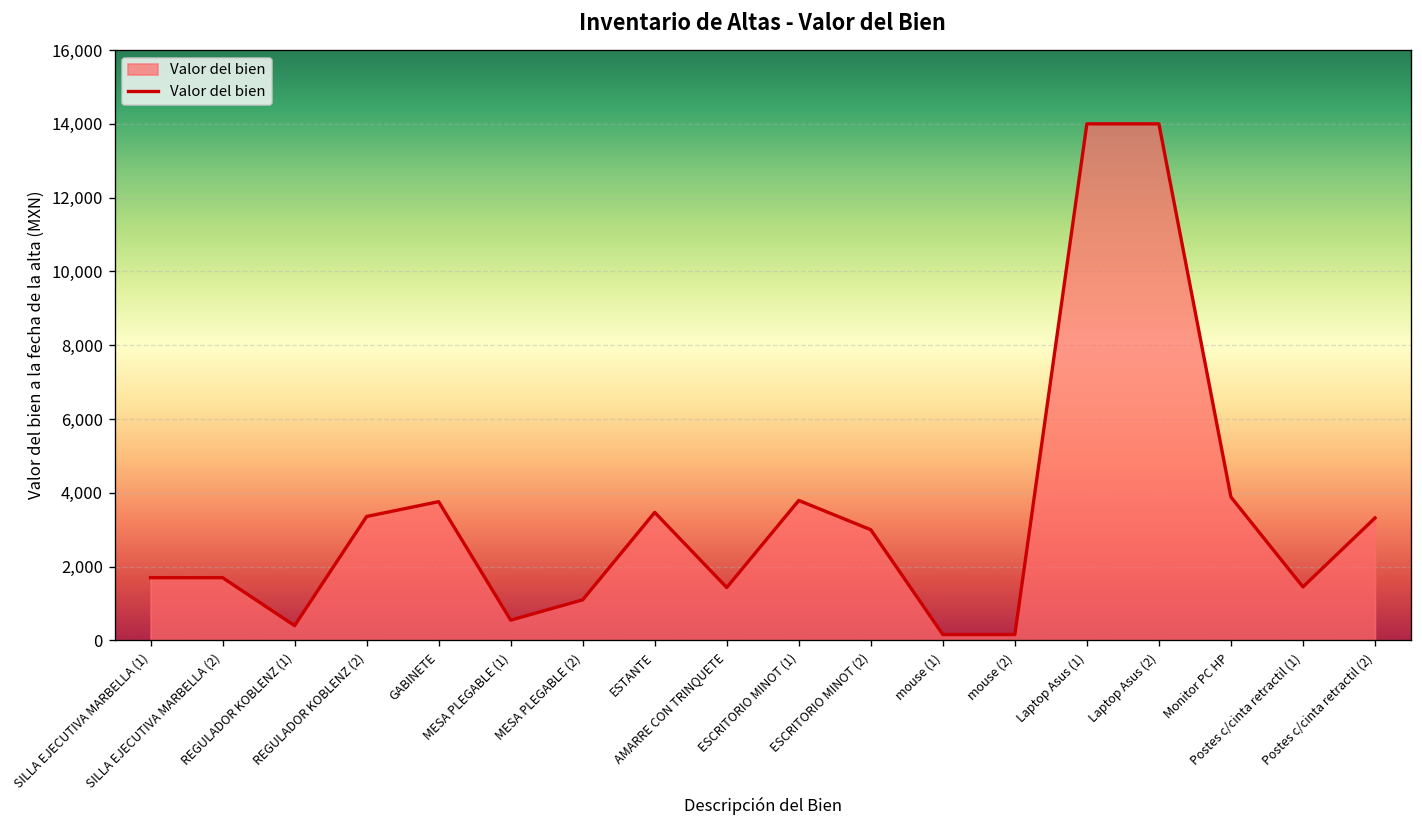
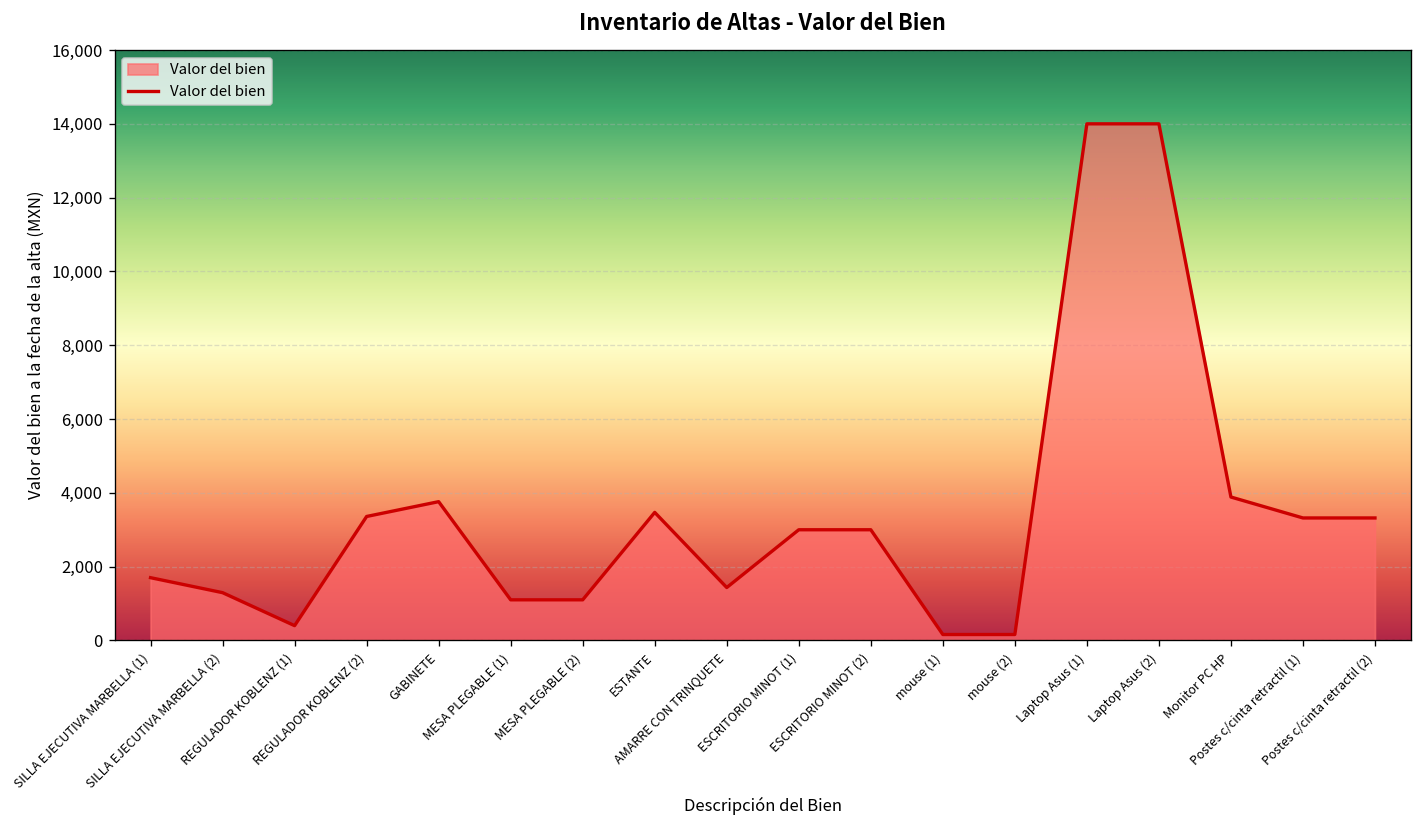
SILLA EJECUTIVA MARBELLA (2): 1,700 -> 1,300
MESA PLEGABLE (1): 500 -> 1,100
ESCRITORIO MINOT (1): 3,800 -> 3,000
Postes c/cinta retractil (1): 1,400 -> 3,300
